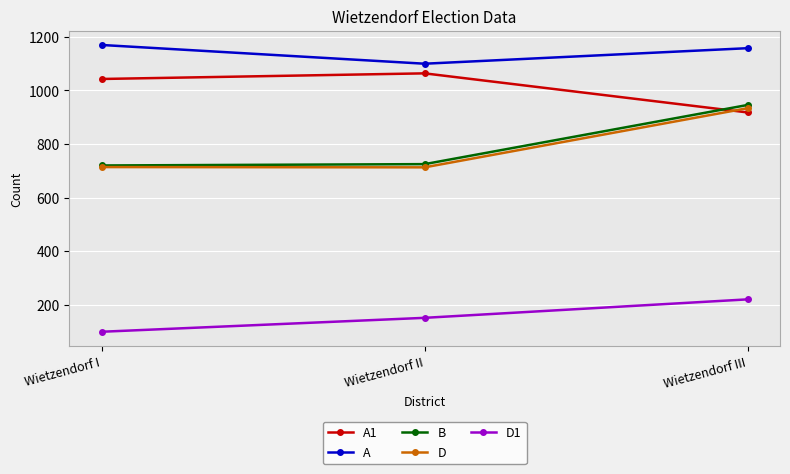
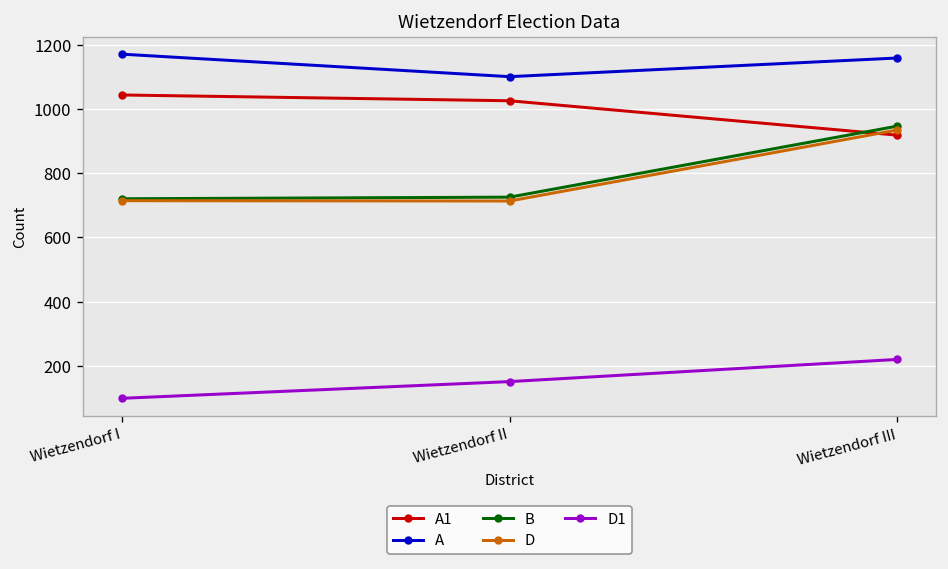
A1, Wietzendorf II: 1060 -> 1030
